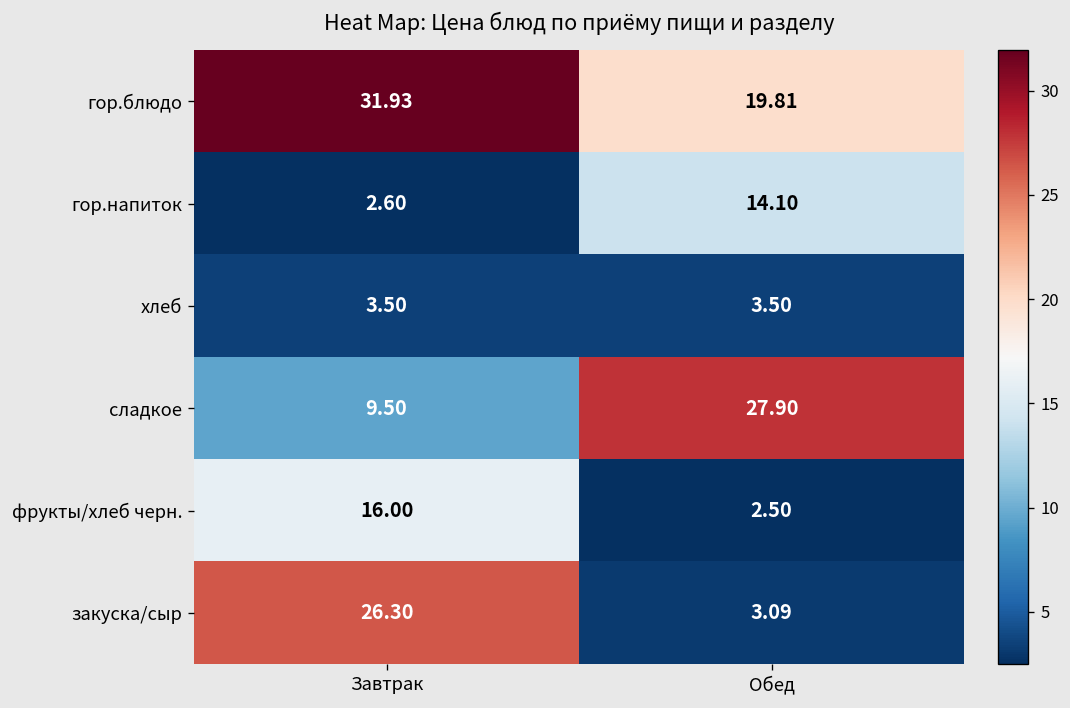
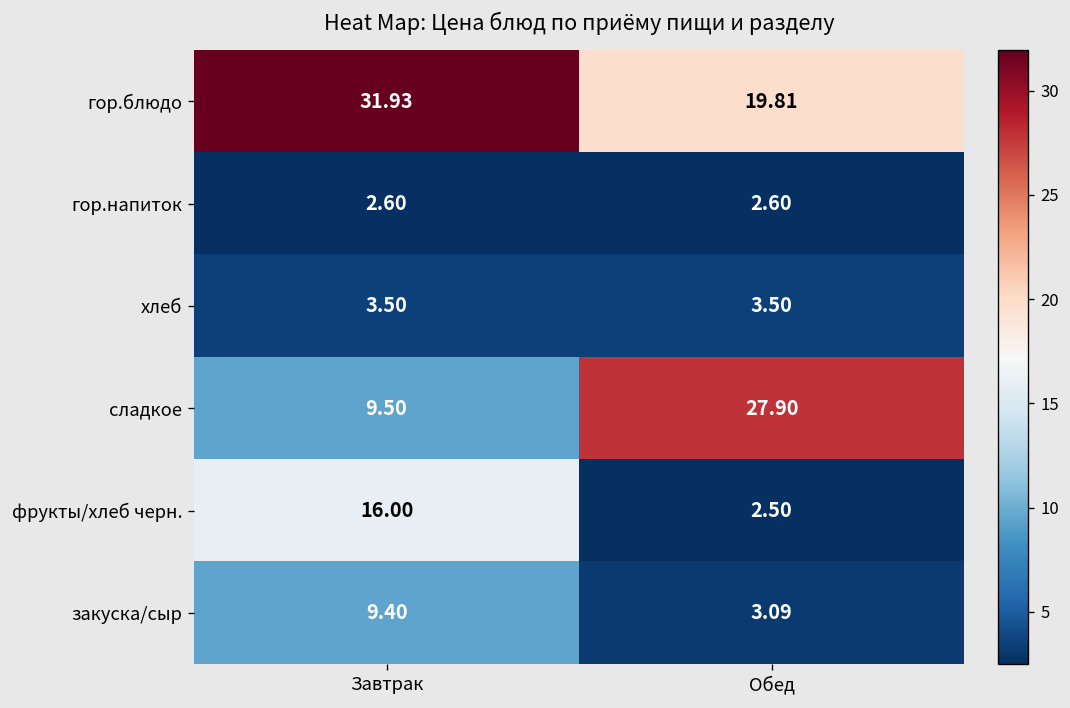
гор.напиток, Обед: 14.10 -> 2.60
закуска/сыр, Завтрак: 26.30 -> 9.40
